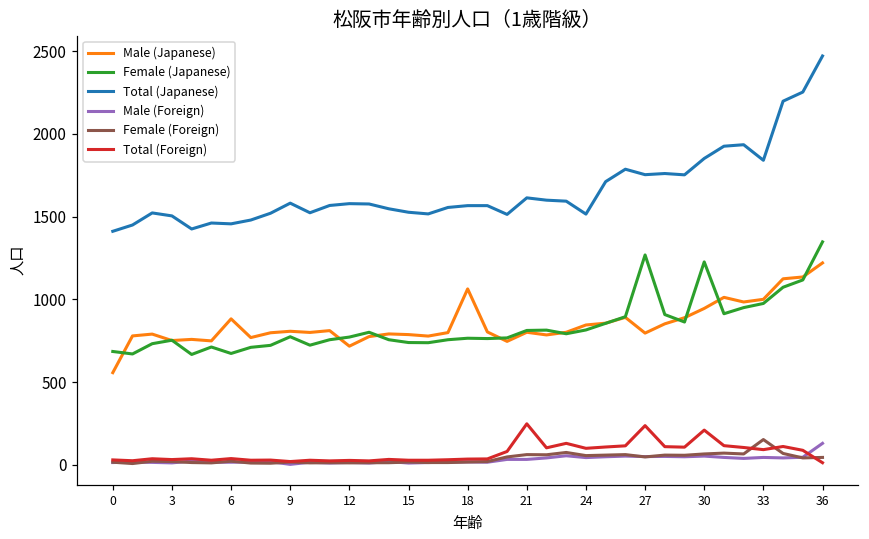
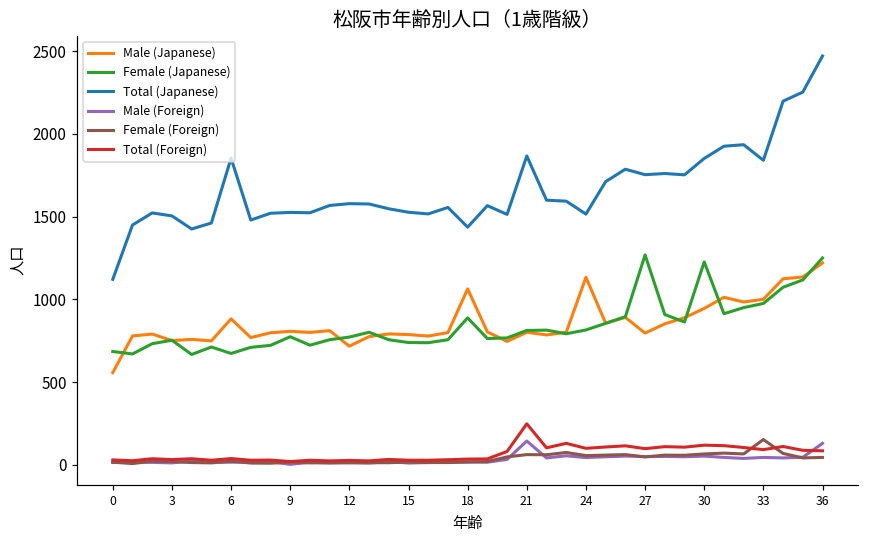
Total (Japanese), 0: 1410 -> 1120
Total (Japanese), 6: 1460 -> 1850
Total (Japanese), 9: 1580 -> 1530
Female (Japanese), 18: 770 -> 890
Total (Japanese), 18: 1570 -> 1440
Total (Japanese), 21: 1610 -> 1870
Male (Foreign), 21: 30 -> 140
Male (Japanese), 24: 850 -> 1130
Total (Foreign), 27: 240 -> 100
Total (Foreign), 30: 210 -> 120
Female (Japanese), 36: 1350 -> 1250
Total (Foreign), 36: 10 -> 90
